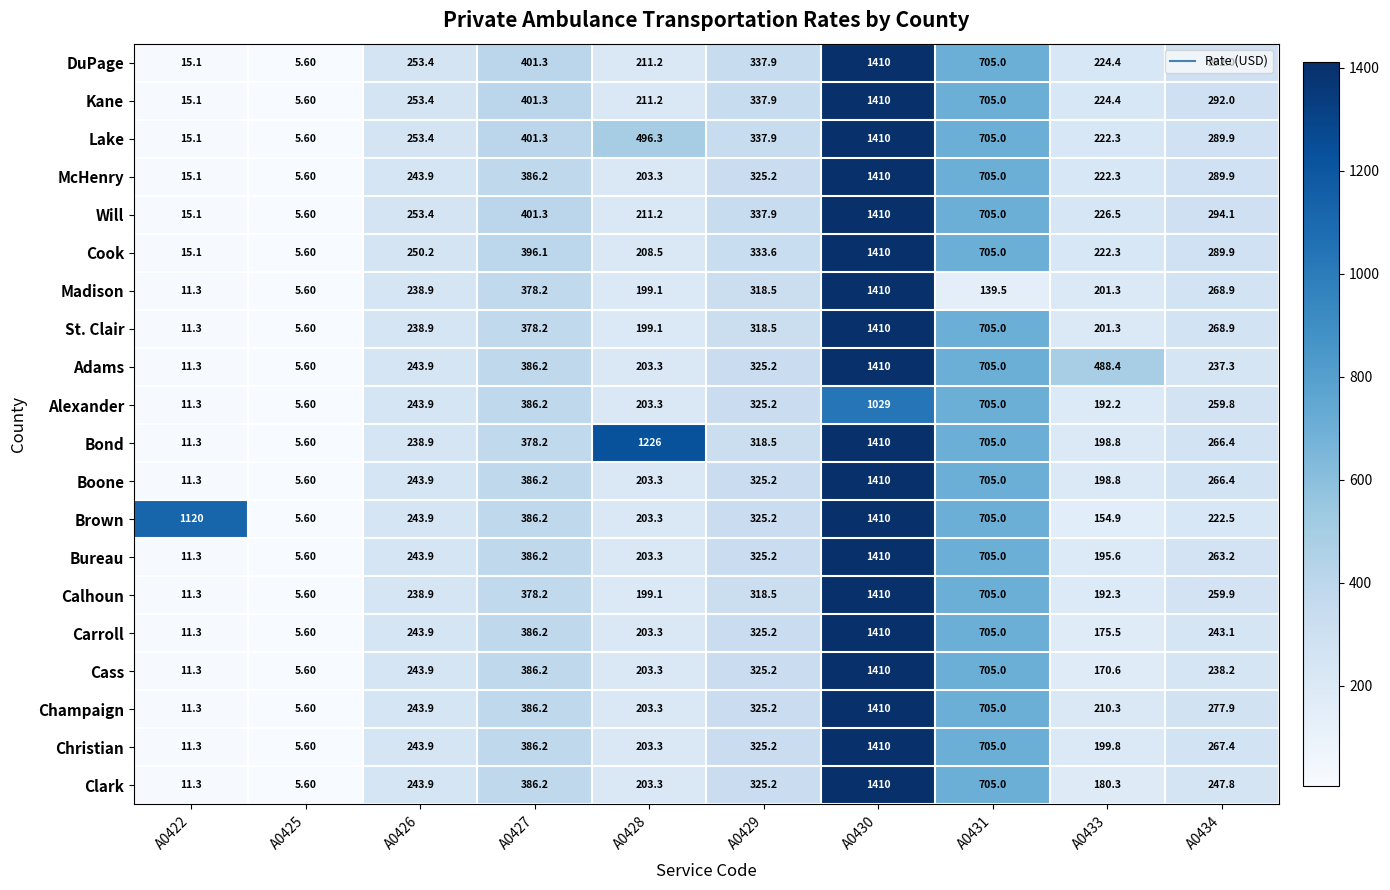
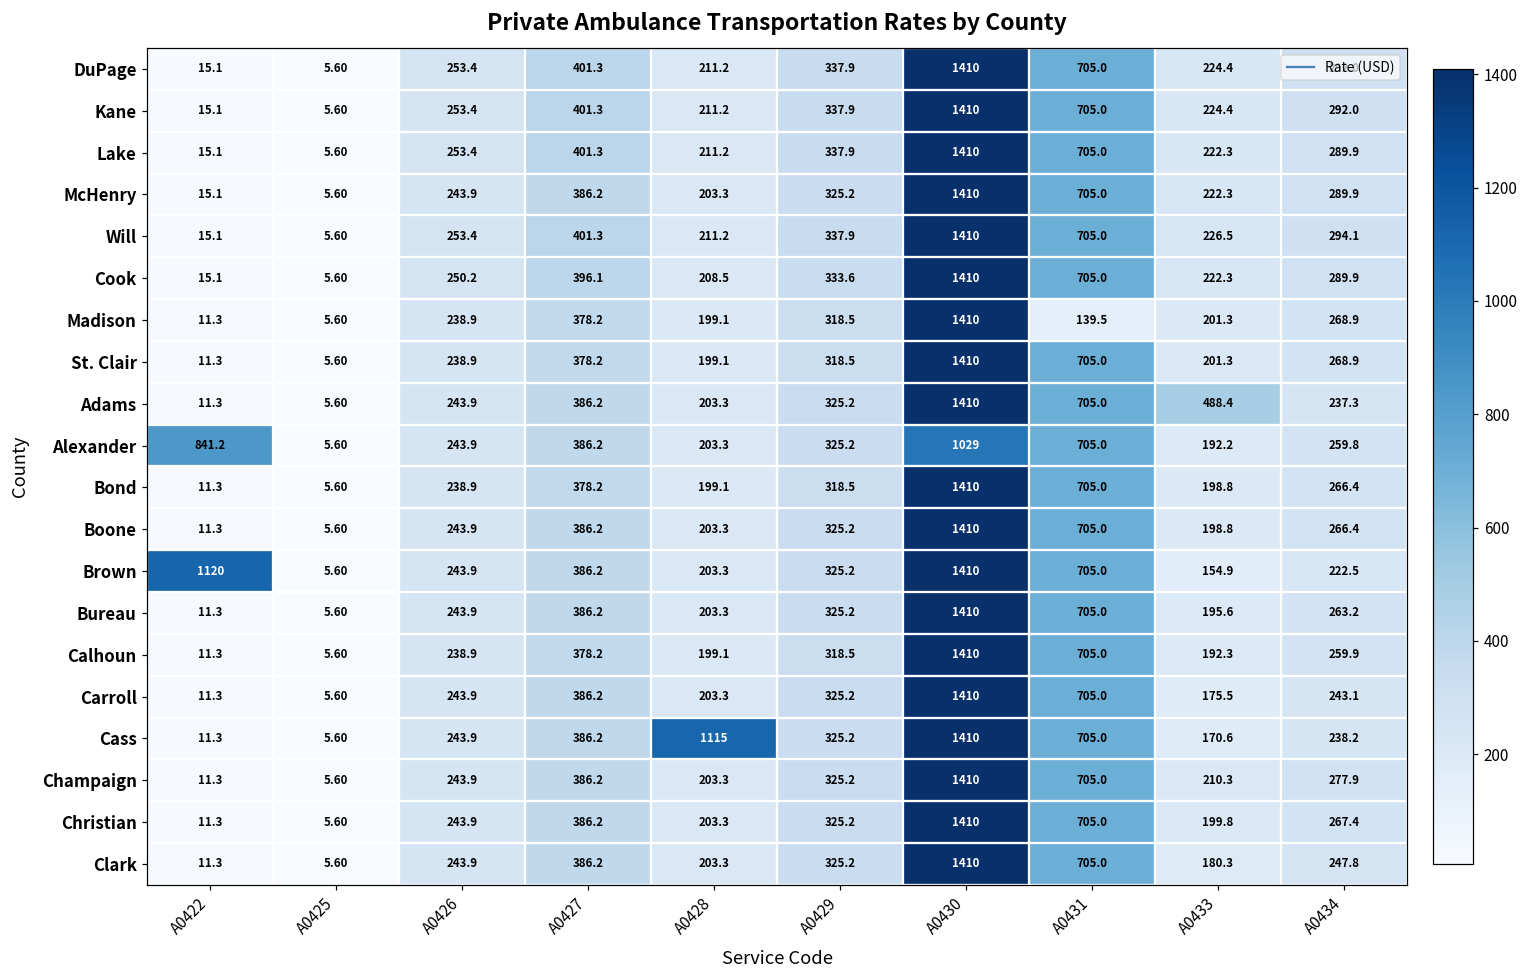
Lake, A0428: 496.3 -> 211.2
Alexander, A0422: 11.3 -> 841.2
Bond, A0428: 1226 -> 199.1
Cass, A0428: 203.3 -> 1115
